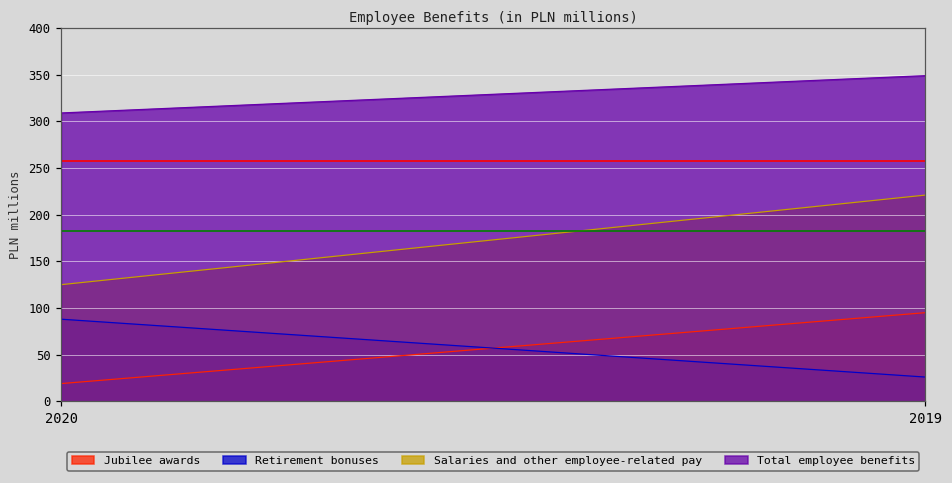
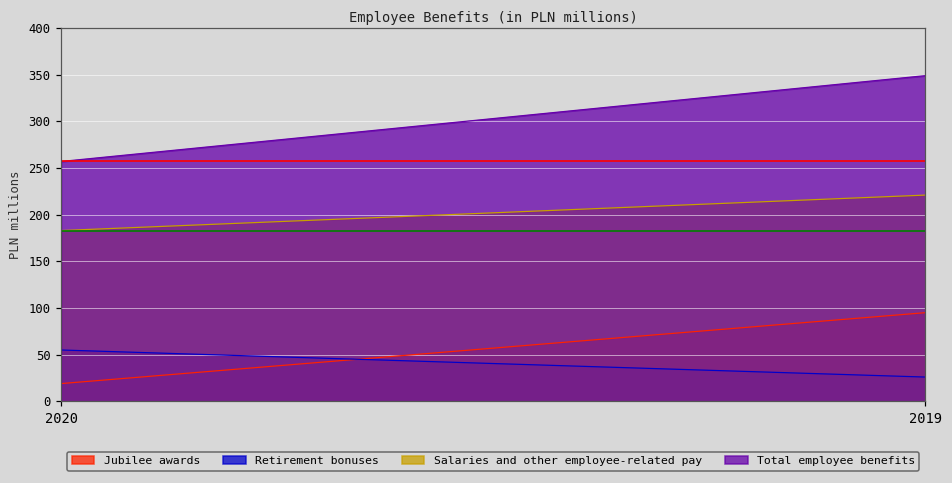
Retirement bonuses, 2020: 90 -> 60
Salaries and other employee-related pay, 2020: 130 -> 180
Total employee benefits, 2020: 310 -> 260
